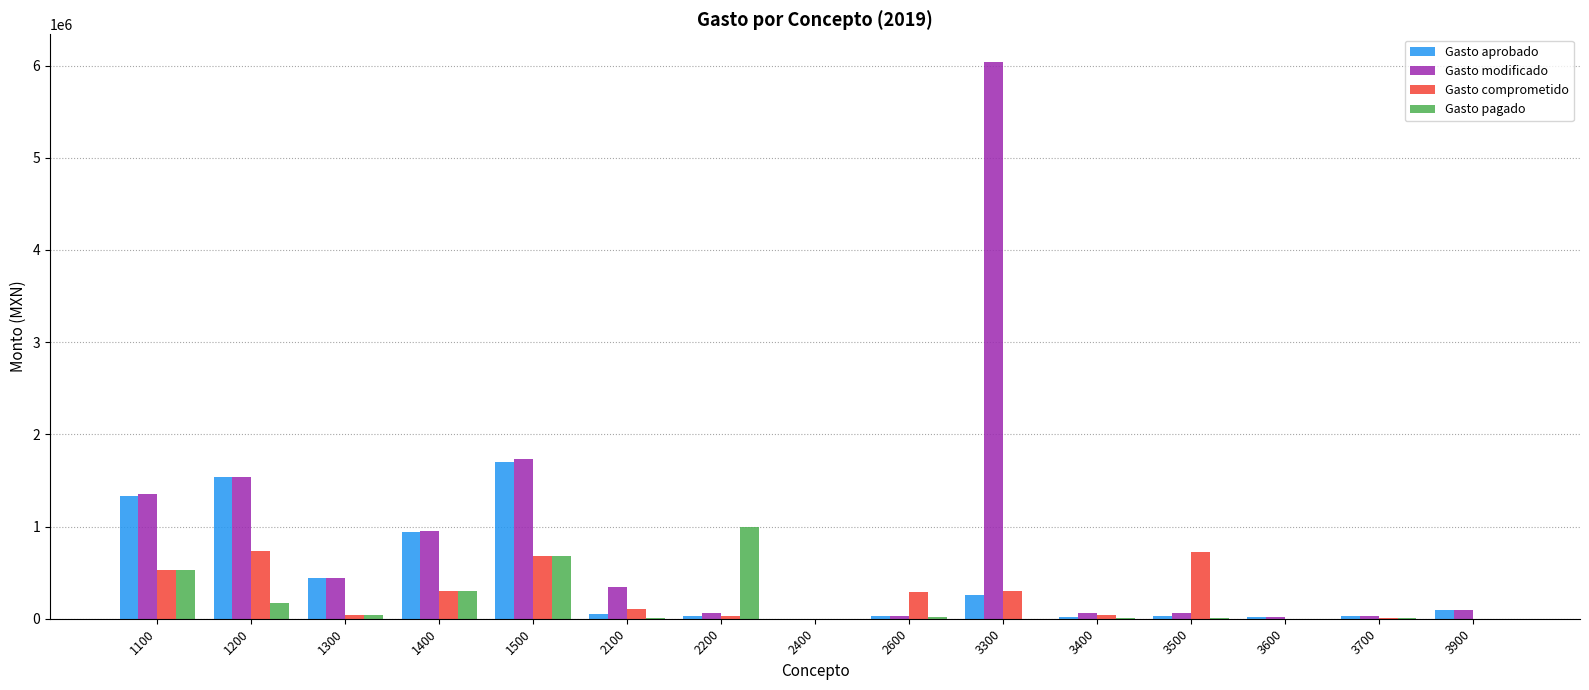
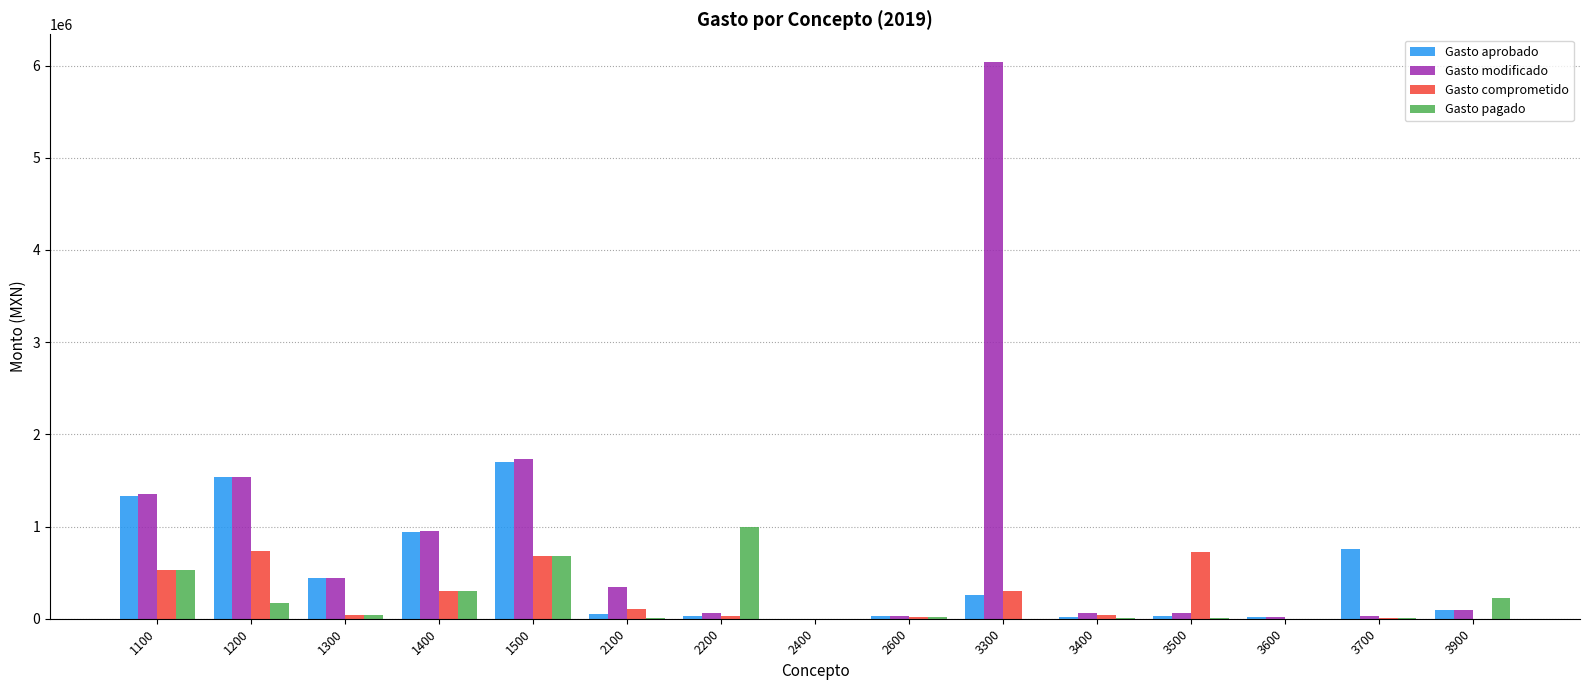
Gasto comprometido, 2600: 300000 -> 0
Gasto aprobado, 3700: 0 -> 800000
Gasto pagado, 3900: 0 -> 200000
